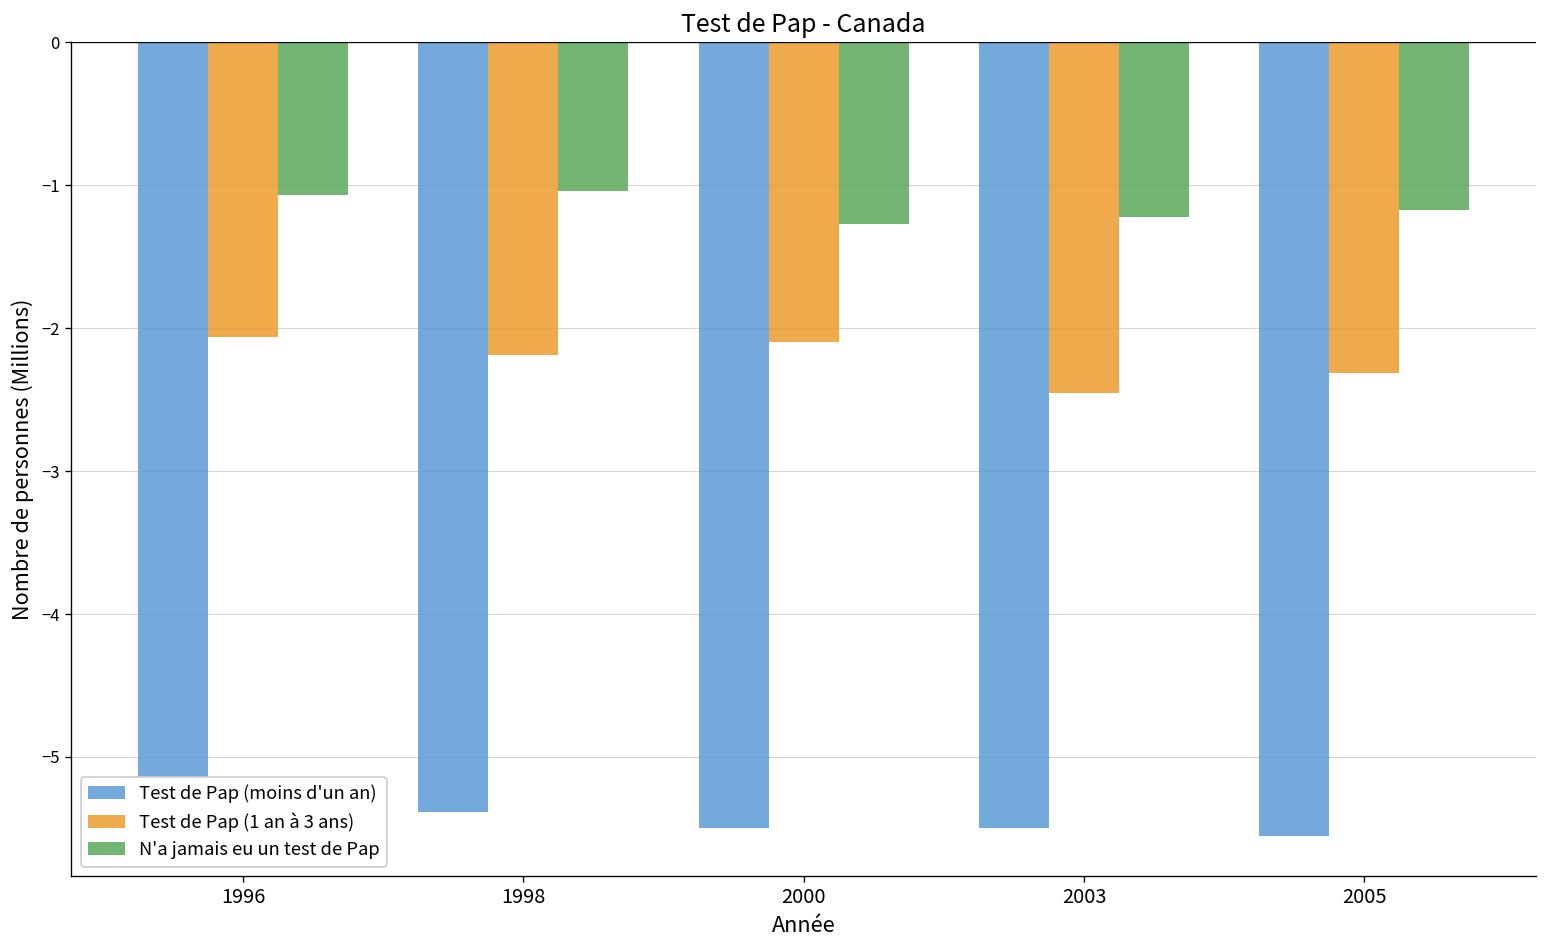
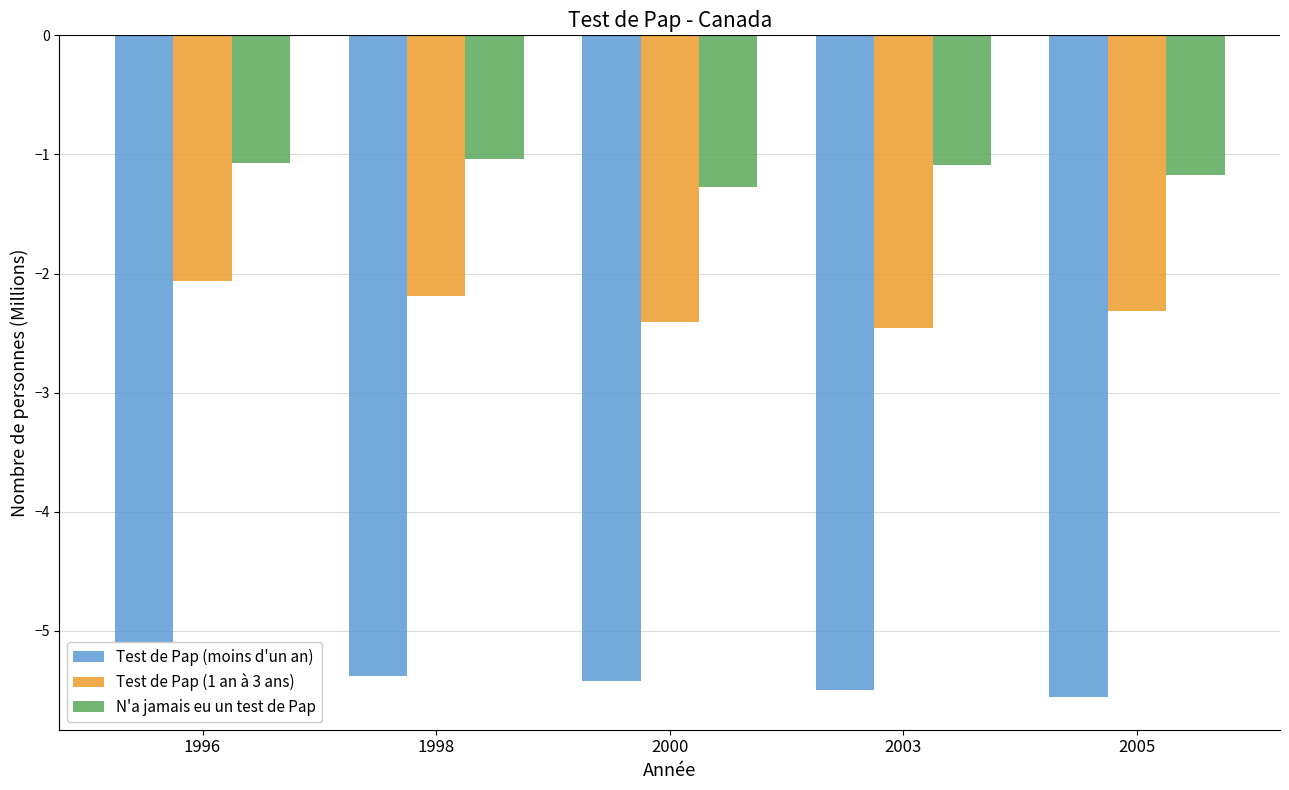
Test de Pap (moins d'un an), 2000: -5.50 -> -5.42
Test de Pap (1 an à 3 ans), 2000: -2.10 -> -2.41
N'a jamais eu un test de Pap, 2003: -1.22 -> -1.09
